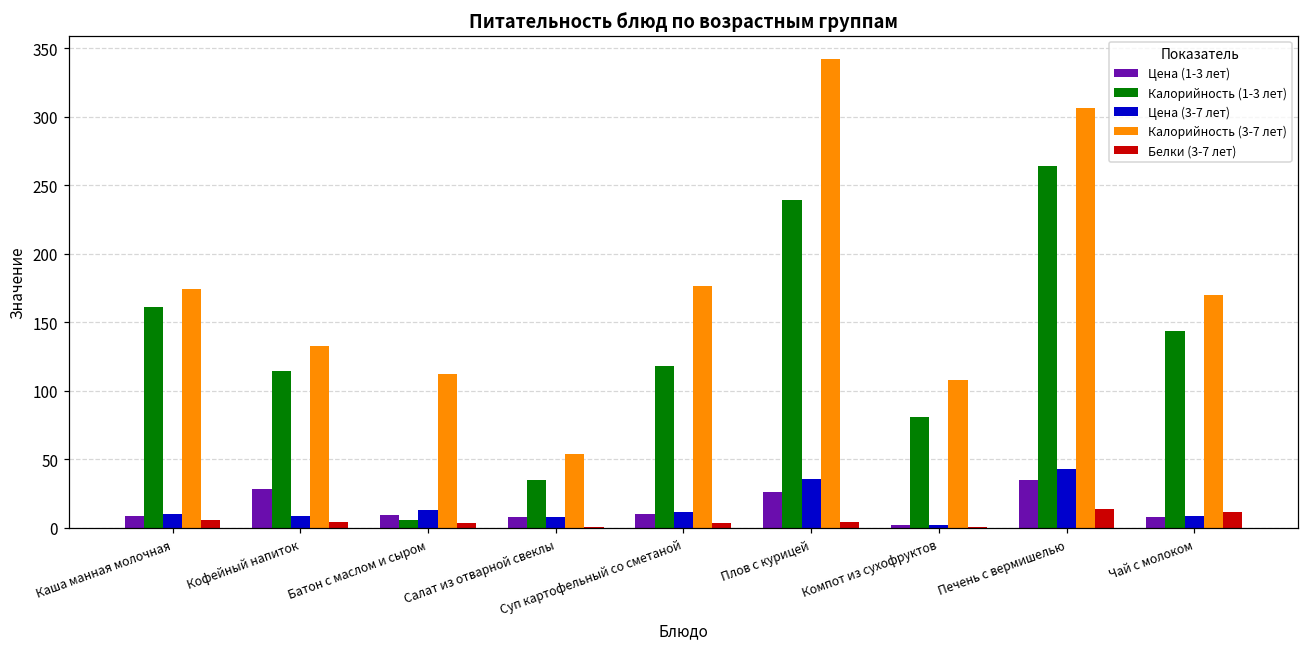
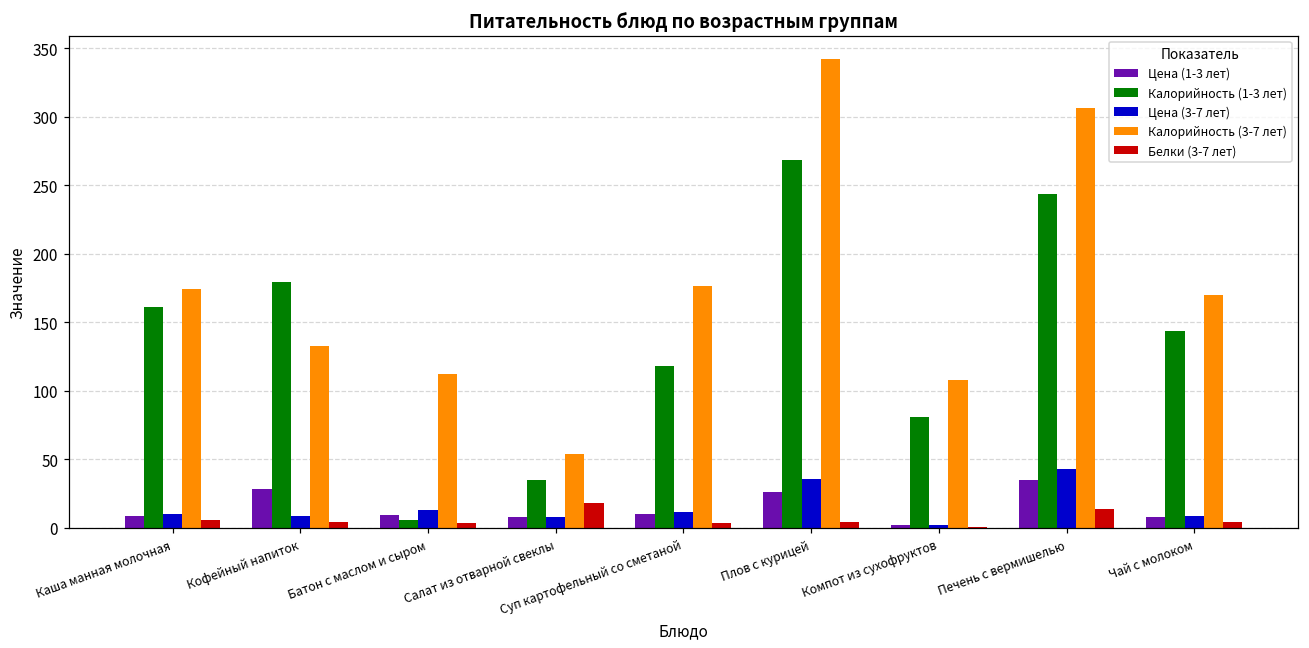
Калорийность (1-3 лет), Кофейный напиток: 115 -> 180
Белки (3-7 лет), Салат из отварной свеклы: 1 -> 18
Калорийность (1-3 лет), Плов с курицей: 239 -> 268
Калорийность (1-3 лет), Печень с вермишелью: 264 -> 244
Белки (3-7 лет), Чай с молоком: 11 -> 4
